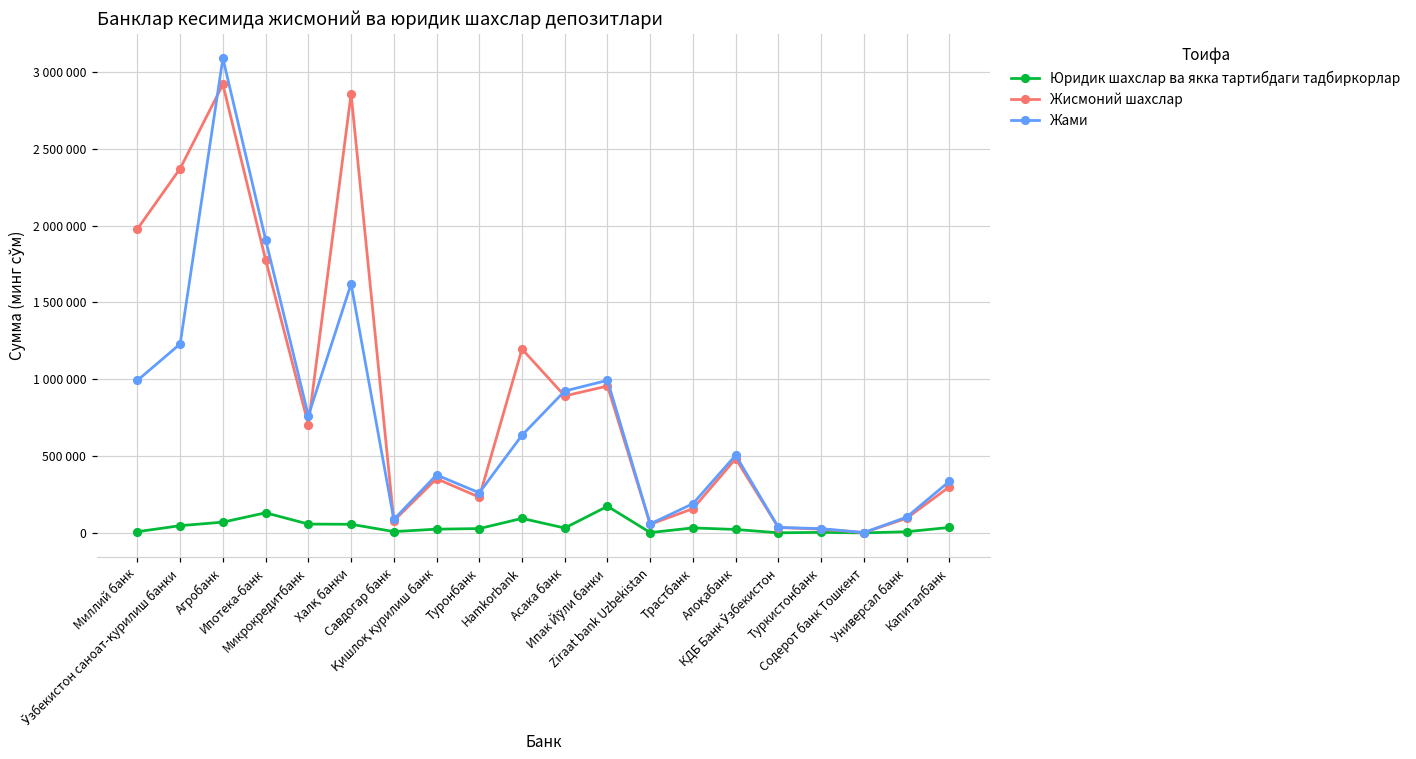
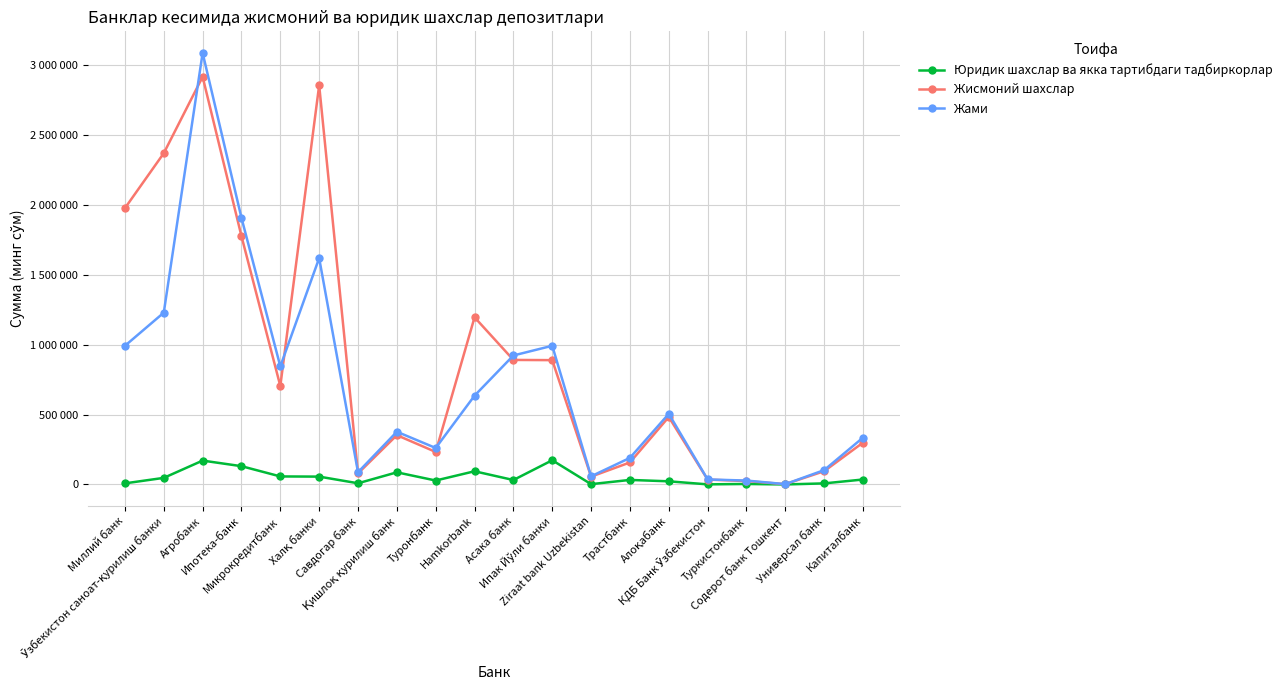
Юридик шахслар ва якка тартибдаги тадбиркорлар, Агробанк: 70000 -> 170000
Жами, Микрокредитбанк: 760000 -> 850000
Юридик шахслар ва якка тартибдаги тадбиркорлар, Қишлоқ қурилиш банк: 20000 -> 90000
Жисмоний шахслар, Ипак Йўли банки: 960000 -> 890000
